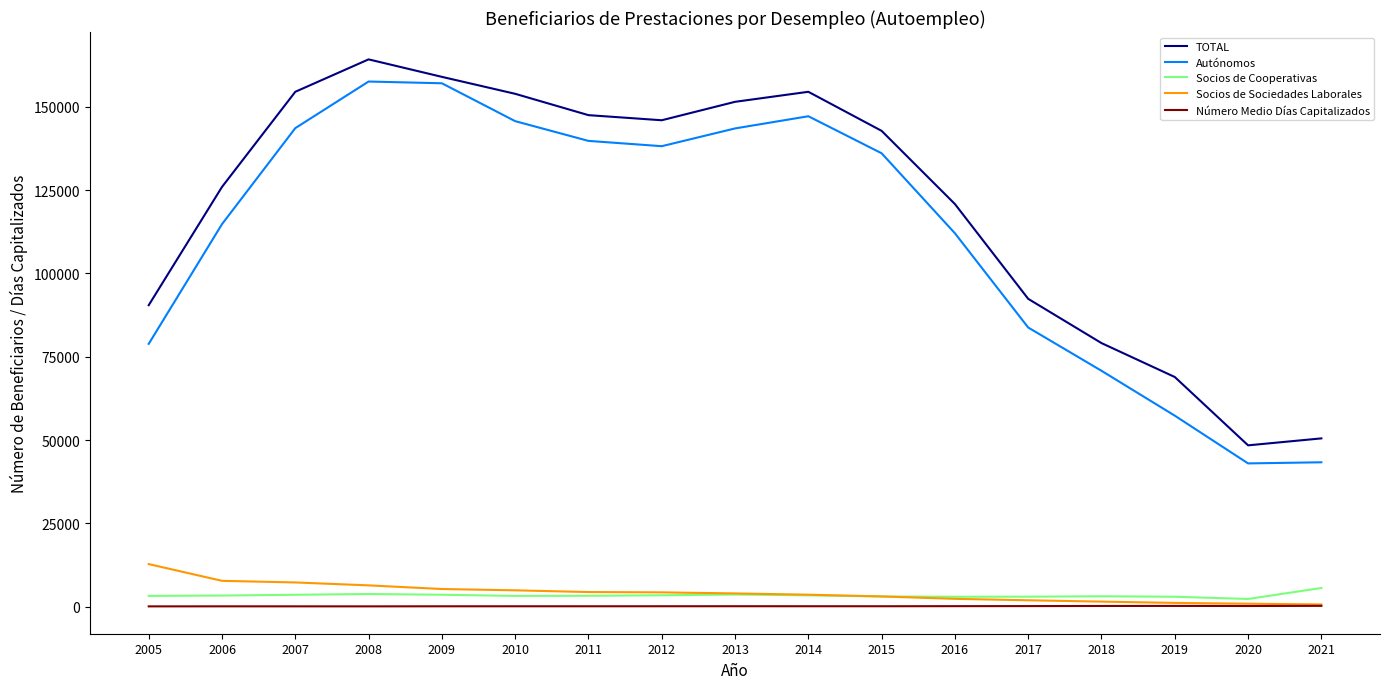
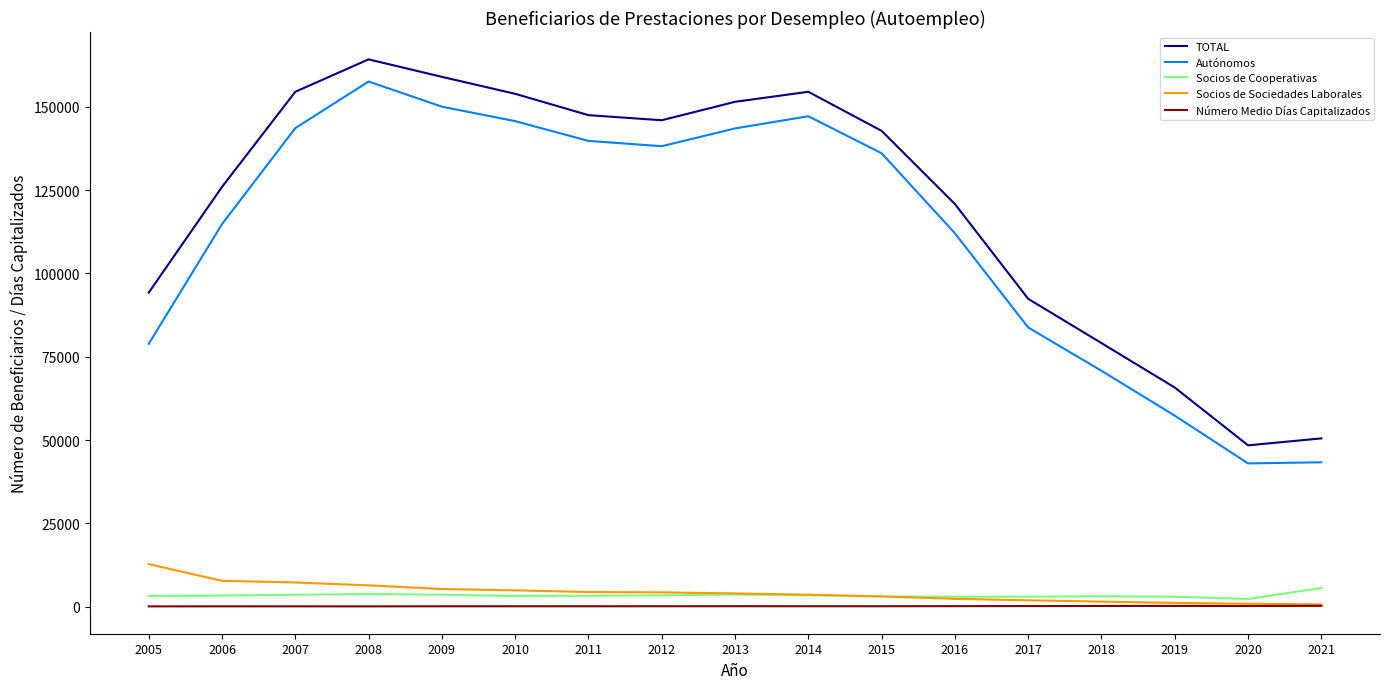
TOTAL, 2005: 90000 -> 94000
Autónomos, 2009: 157000 -> 150000
TOTAL, 2019: 69000 -> 66000
